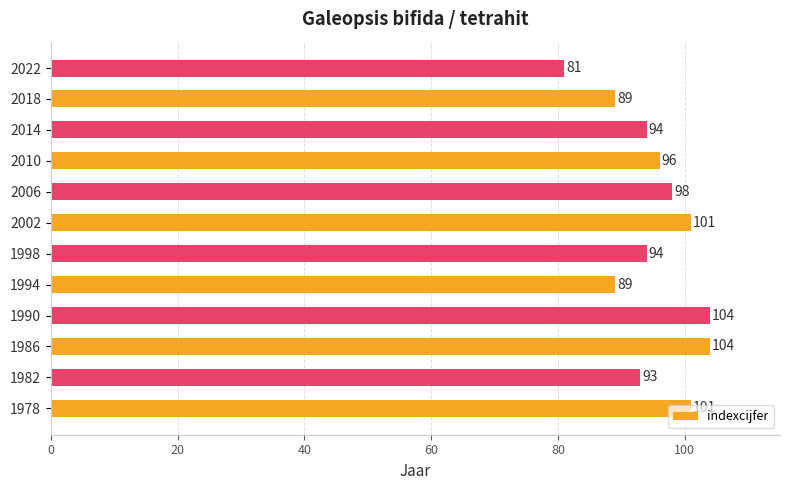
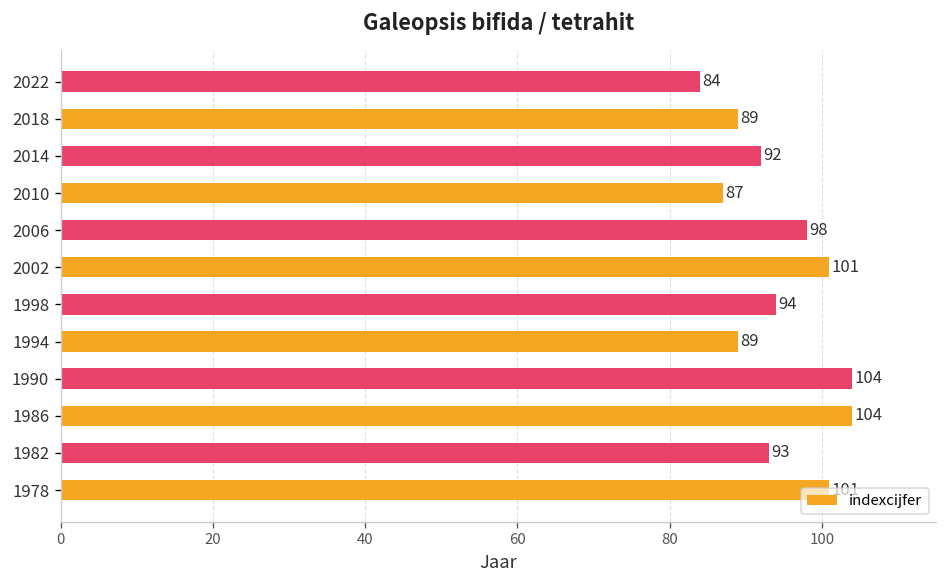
2022: 81 -> 84
2014: 94 -> 92
2010: 96 -> 87
